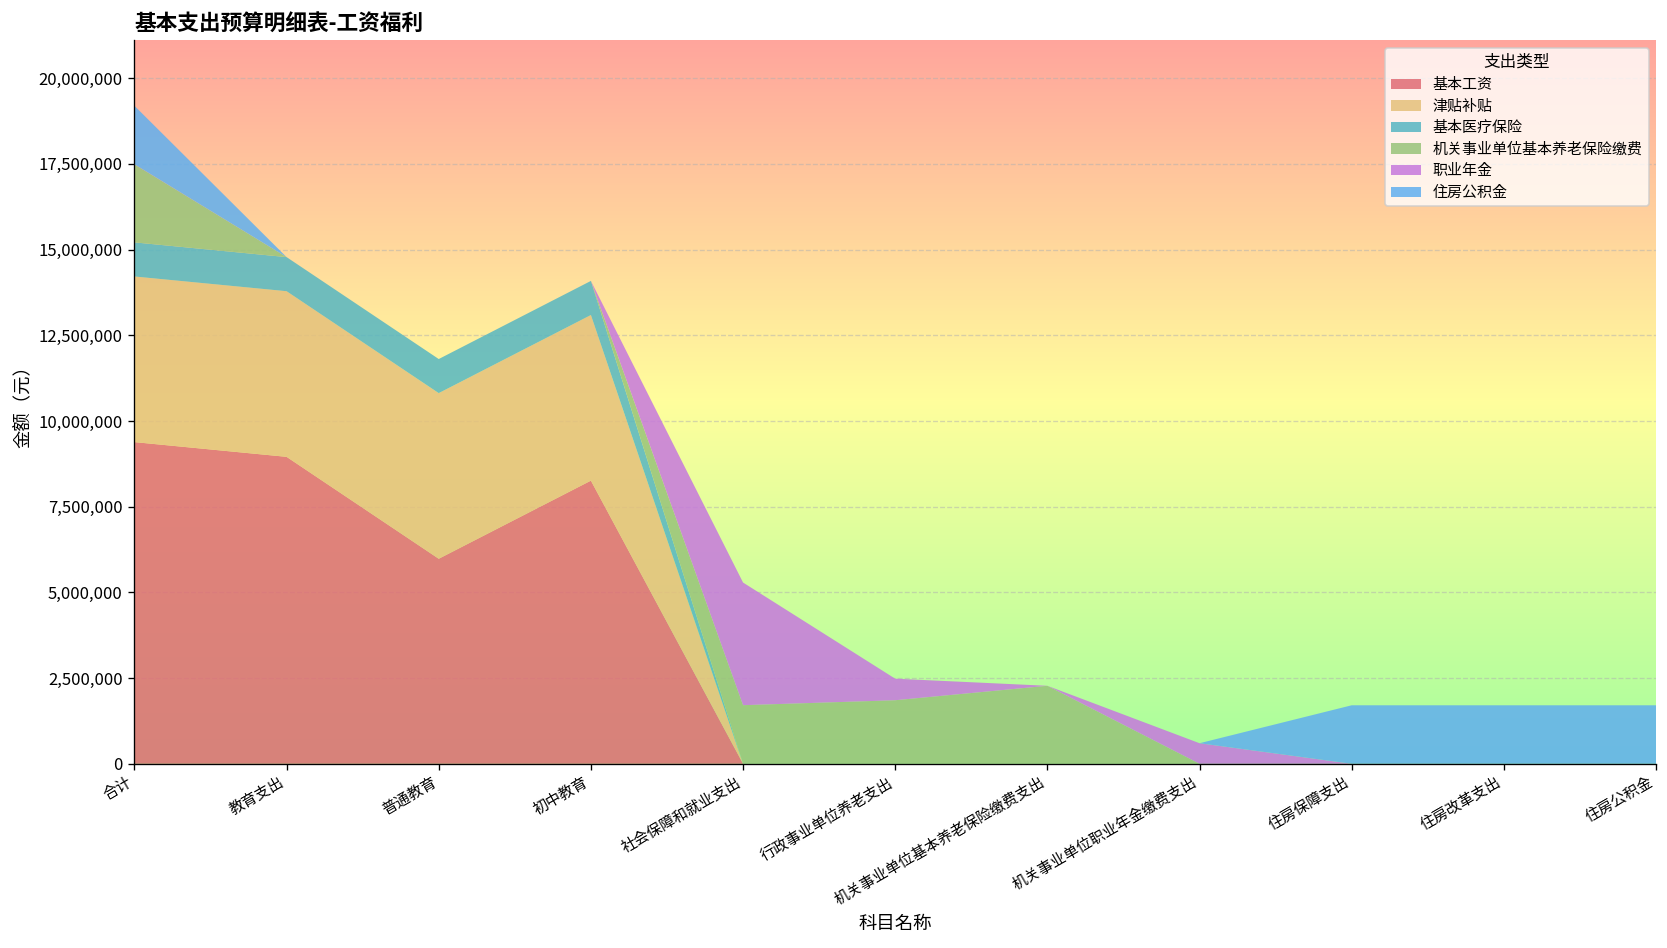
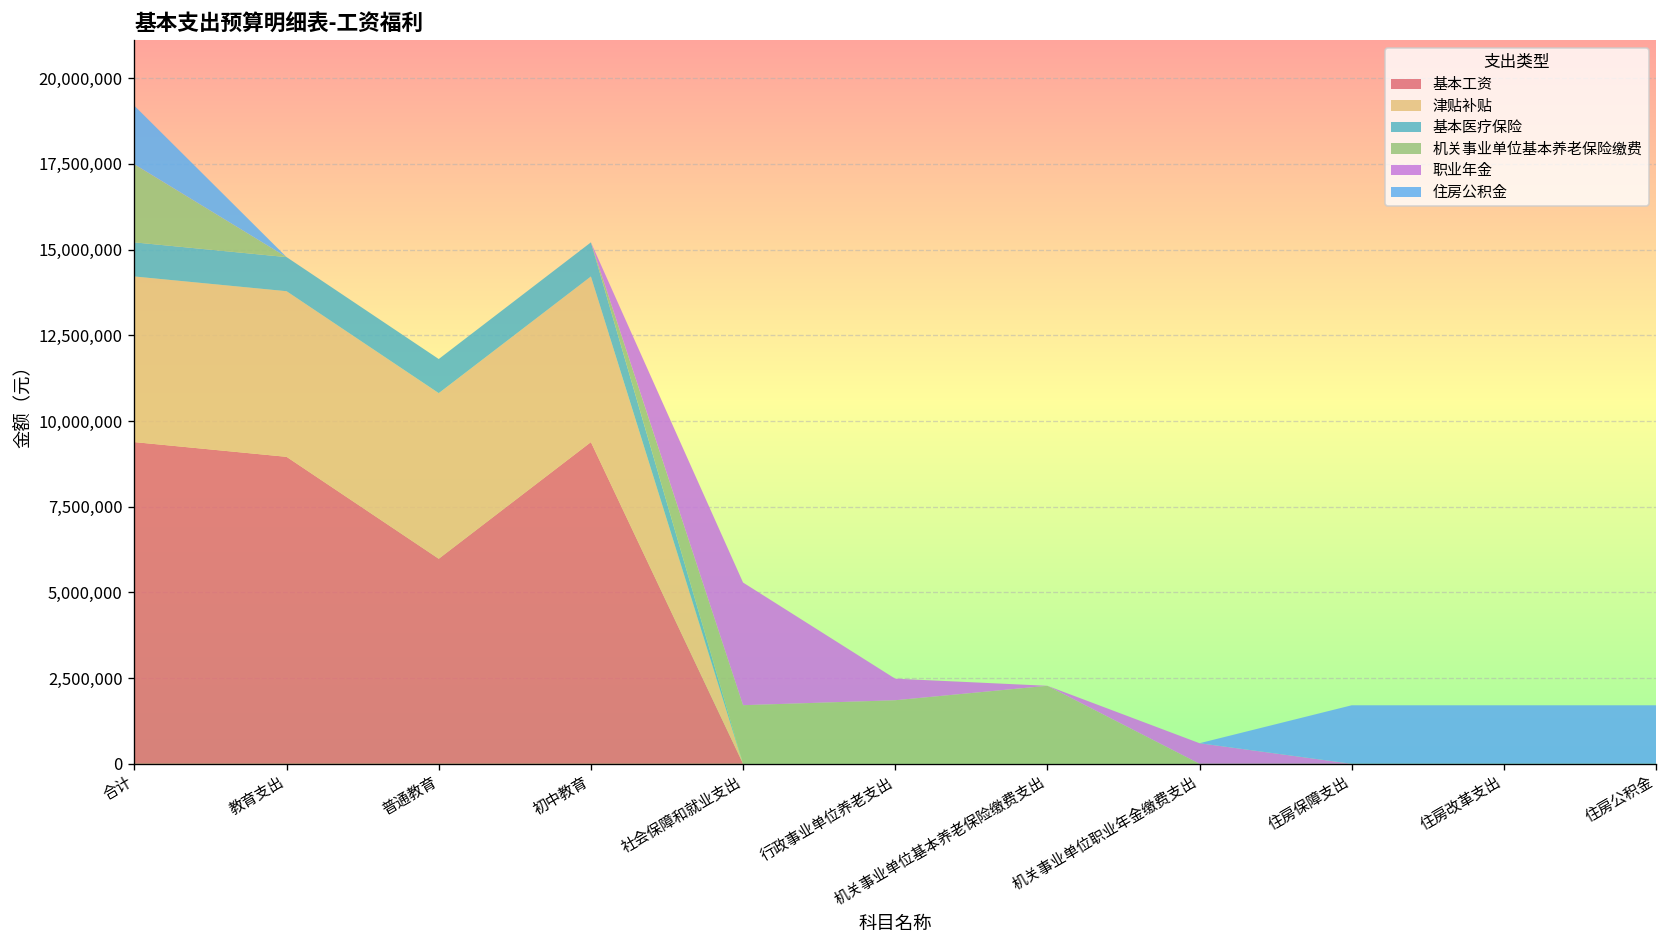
基本工资, 初中教育: 8,300,000 -> 9,400,000
